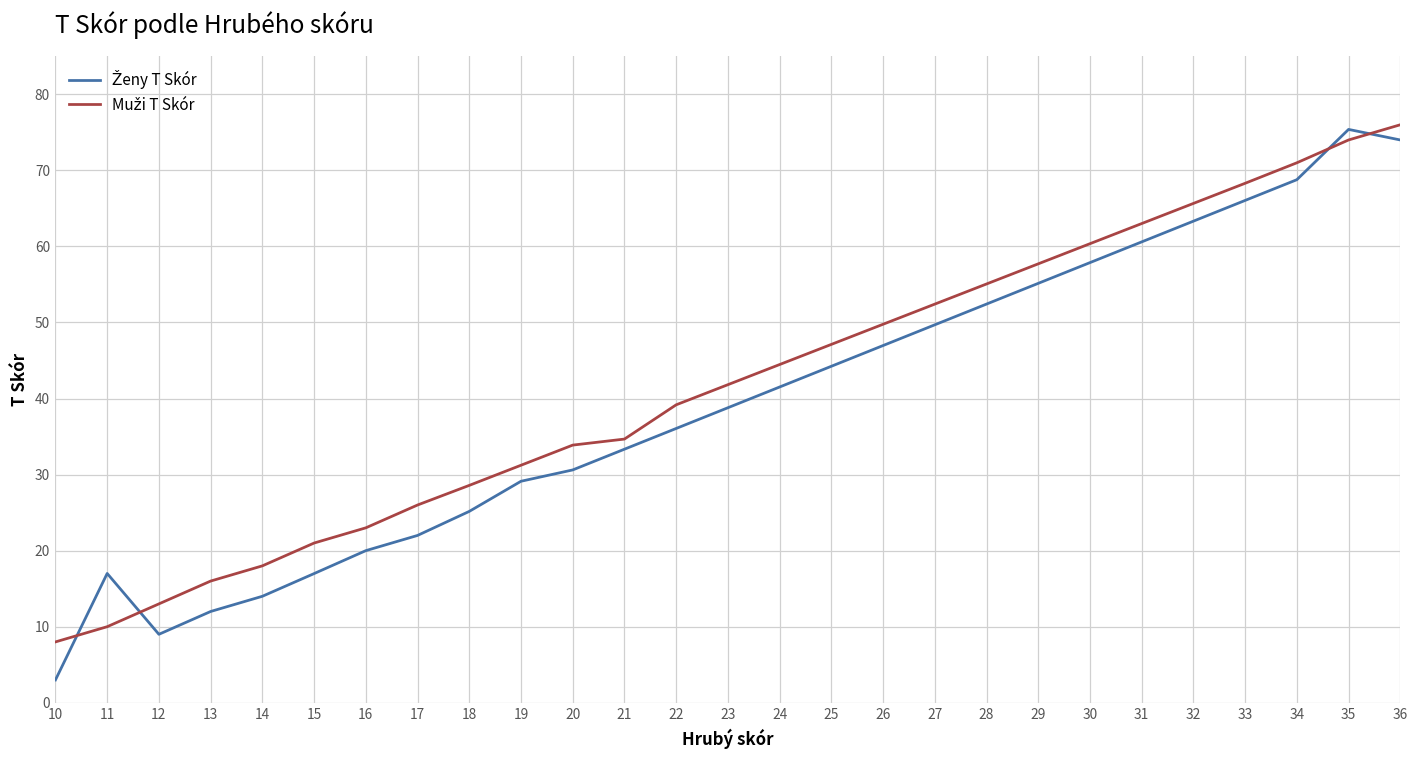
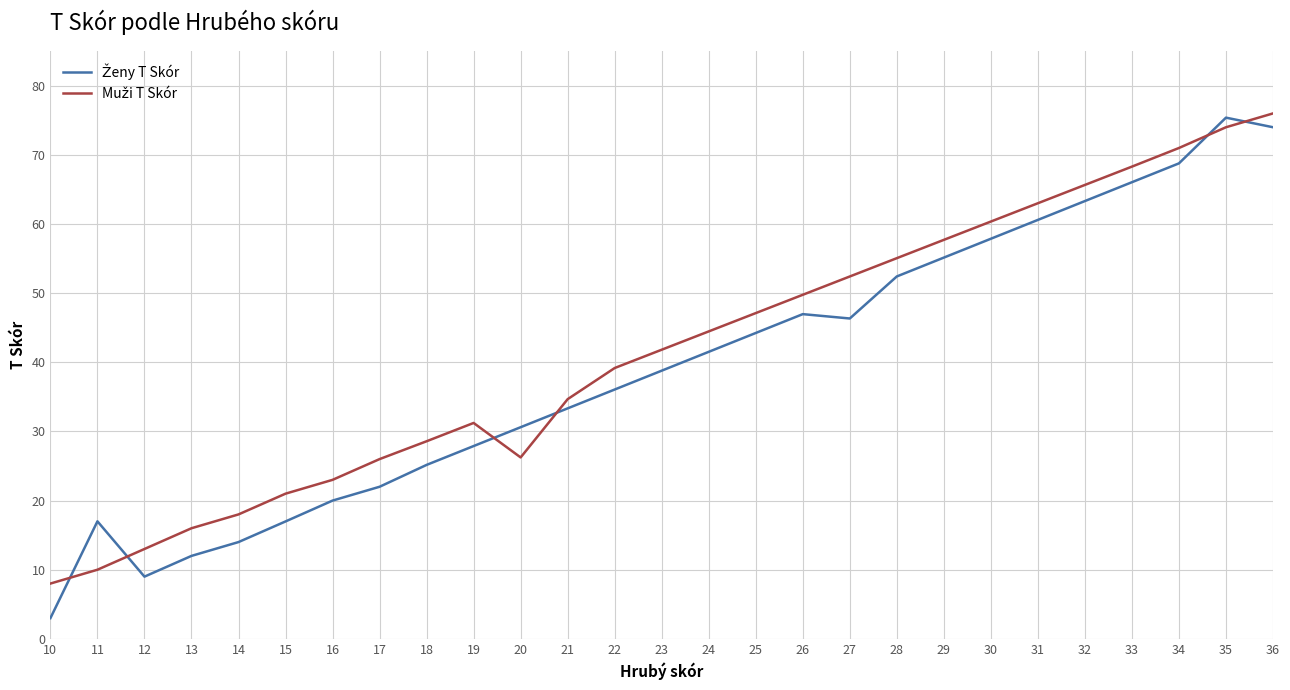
Ženy T Skór, 19: 29 -> 28
Muži T Skór, 20: 34 -> 26
Ženy T Skór, 27: 50 -> 46
